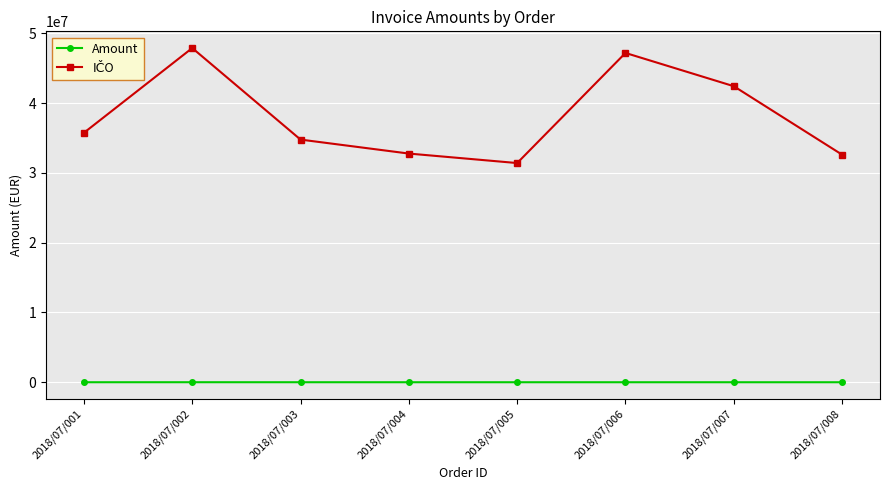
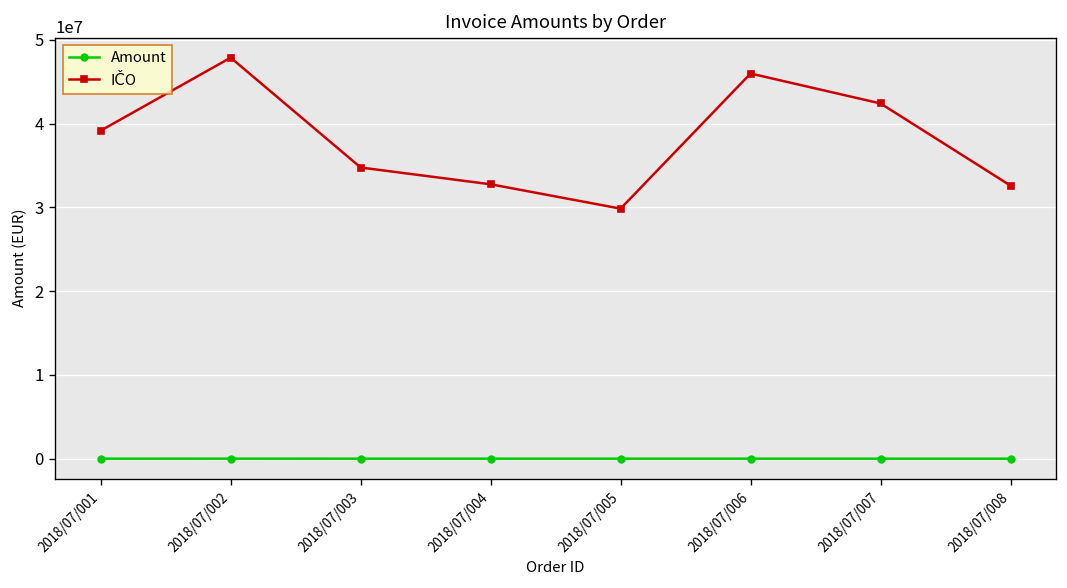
IČO, 2018/07/001: 36000000 -> 39000000
IČO, 2018/07/005: 31000000 -> 30000000
IČO, 2018/07/006: 47000000 -> 46000000
